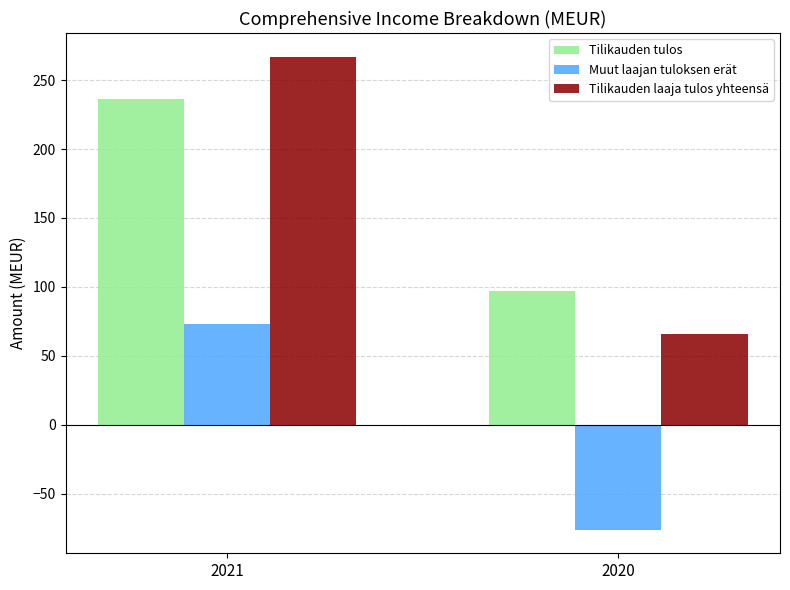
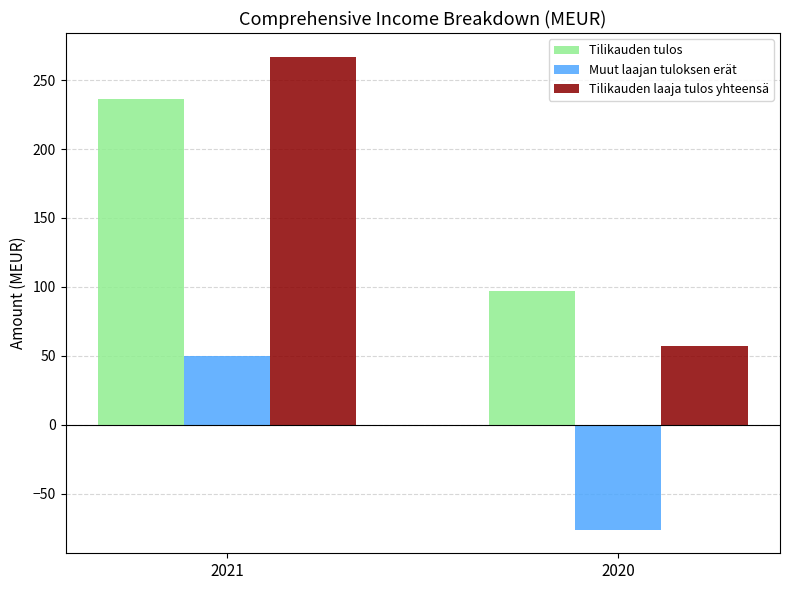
Muut laajan tuloksen erät, 2021: 73 -> 50
Tilikauden laaja tulos yhteensä, 2020: 66 -> 57
